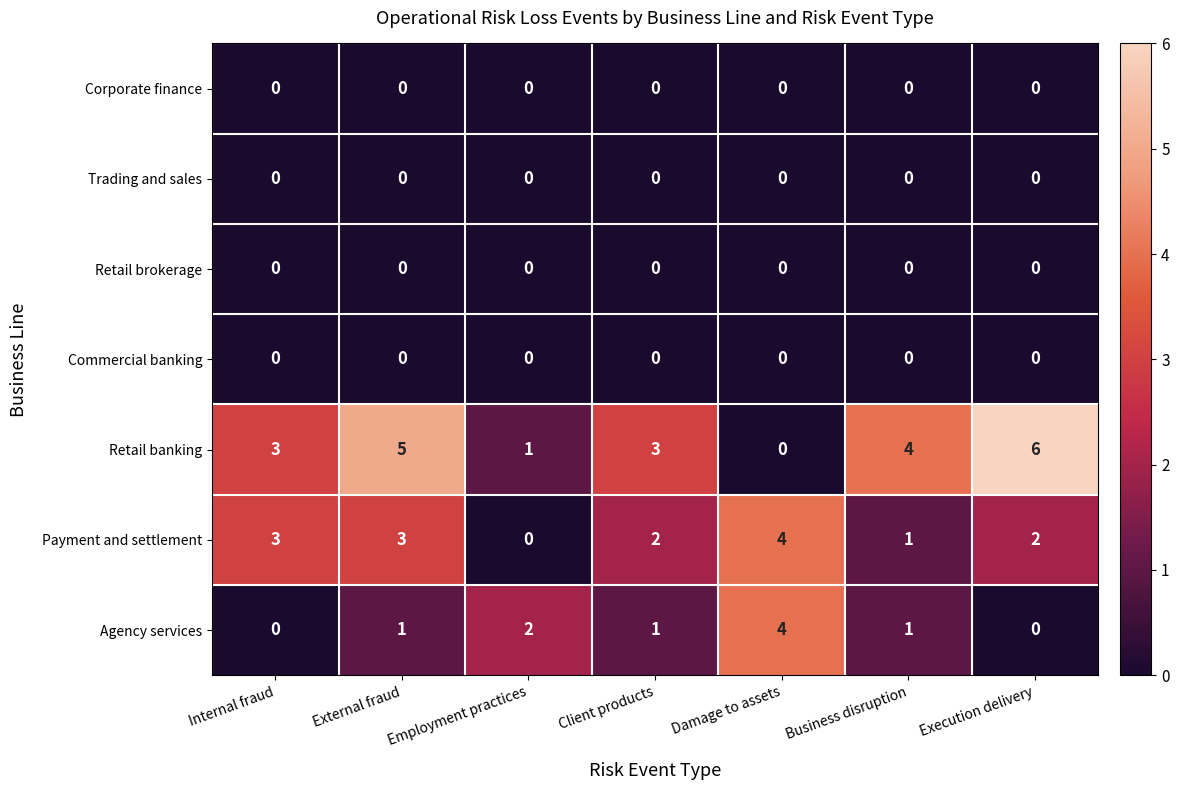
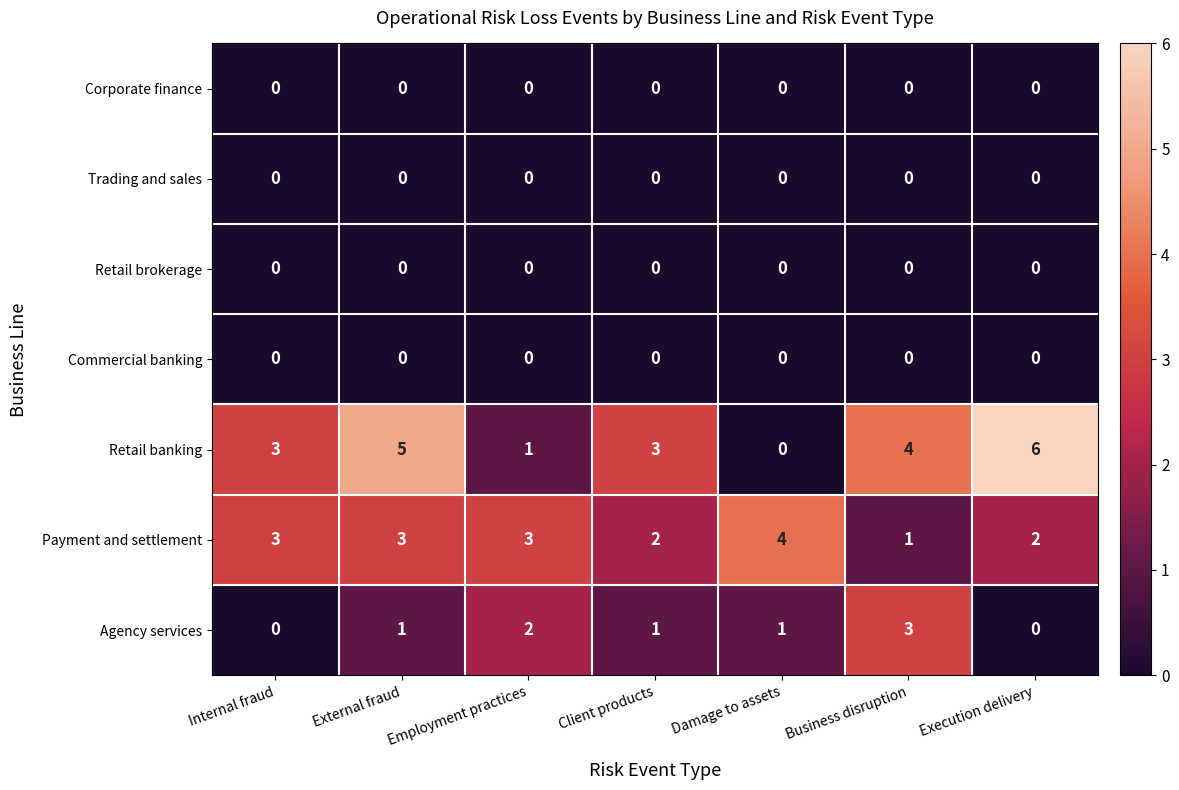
Payment and settlement, Employment practices: 0 -> 3
Agency services, Damage to assets: 4 -> 1
Agency services, Business disruption: 1 -> 3
